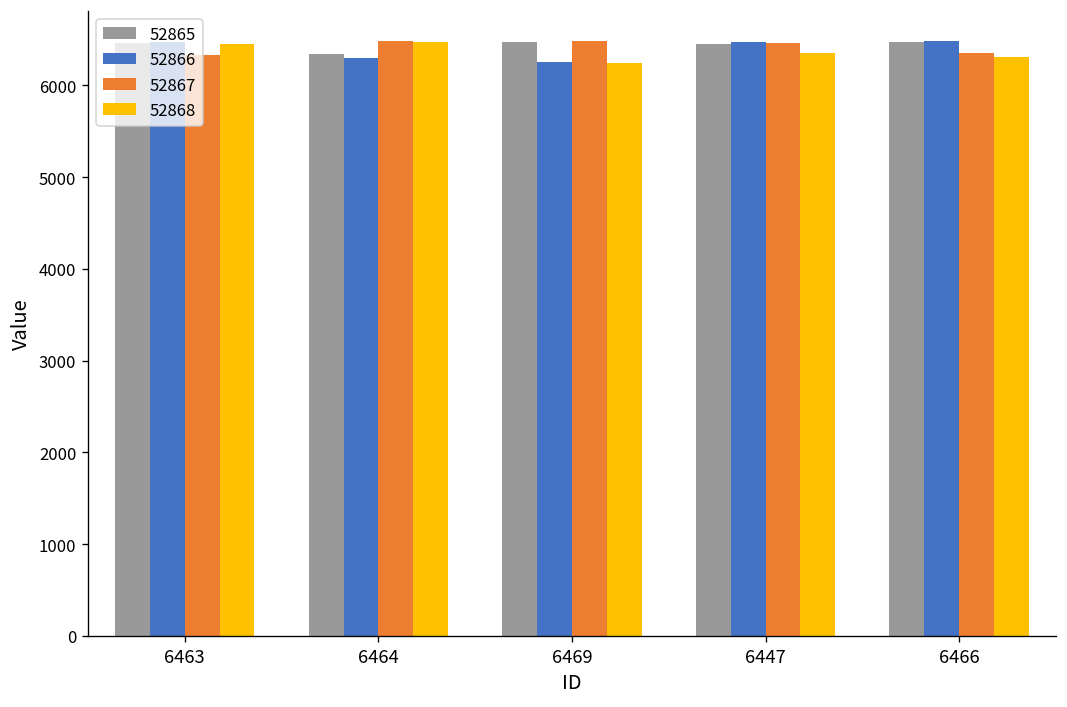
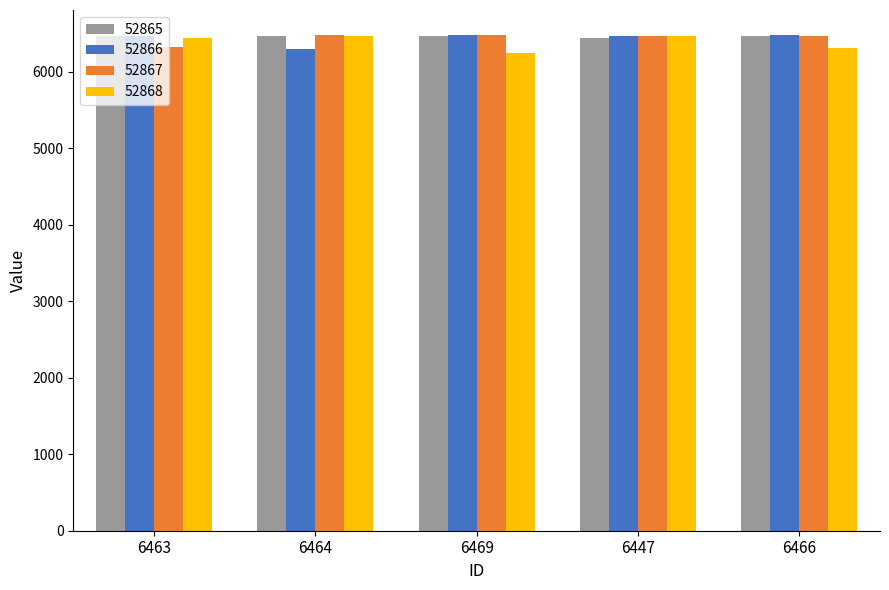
52865, 6464: 6300 -> 6500
52866, 6469: 6300 -> 6500
52868, 6447: 6300 -> 6500
52867, 6466: 6400 -> 6500
